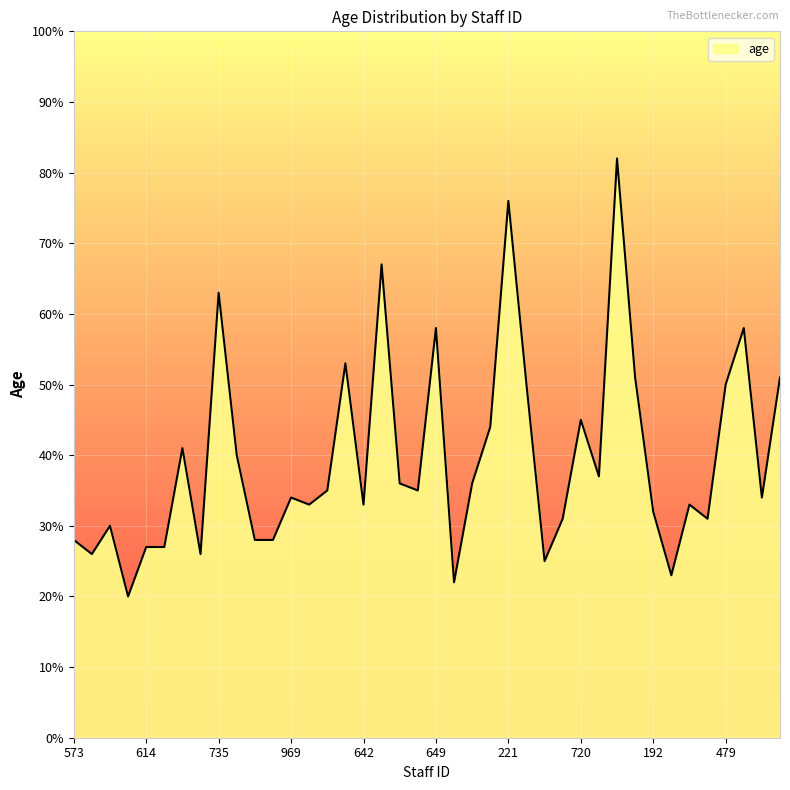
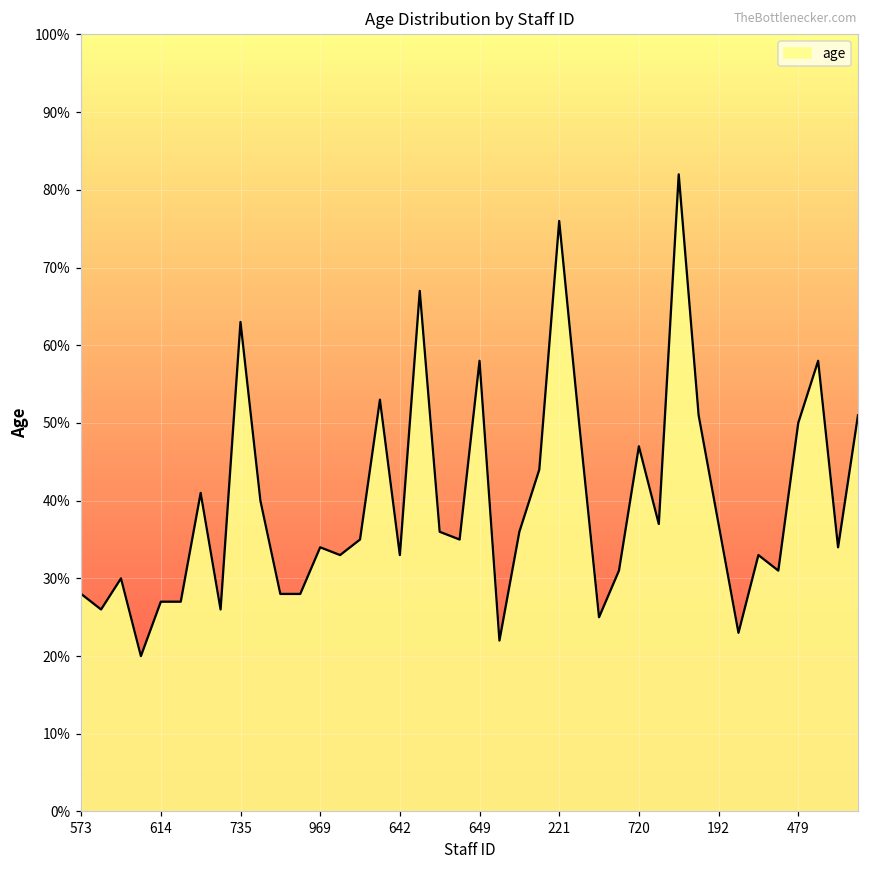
720: 45% -> 47%
192: 32% -> 37%
